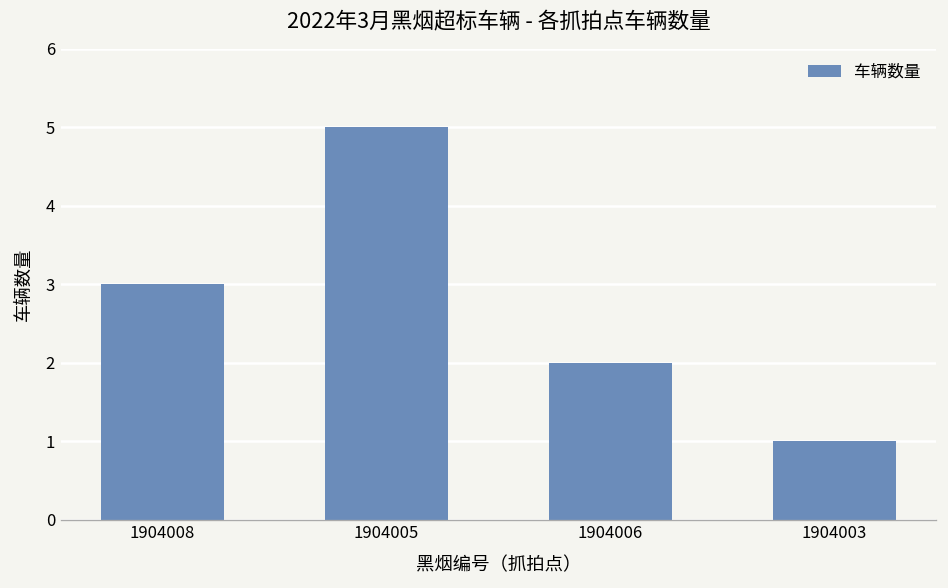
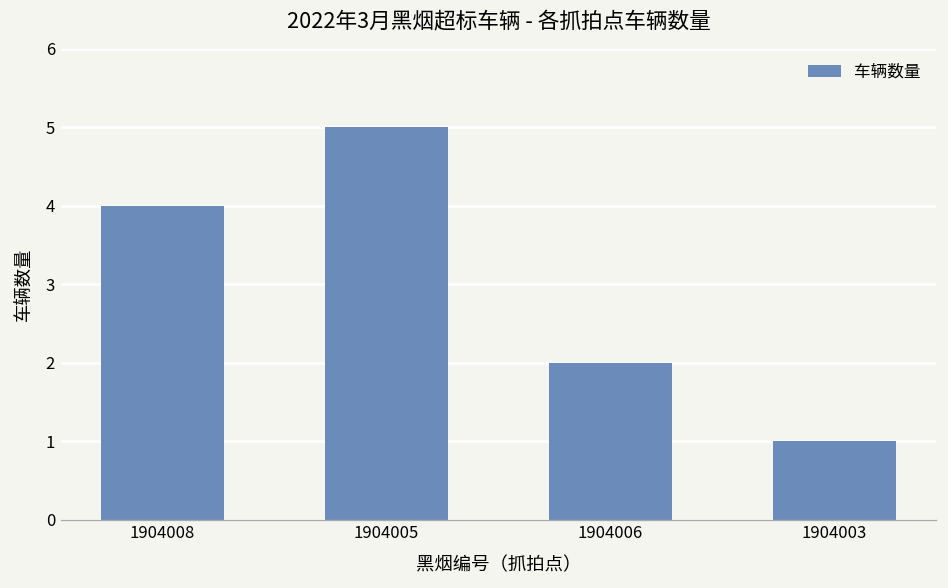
1904008: 3 -> 4
